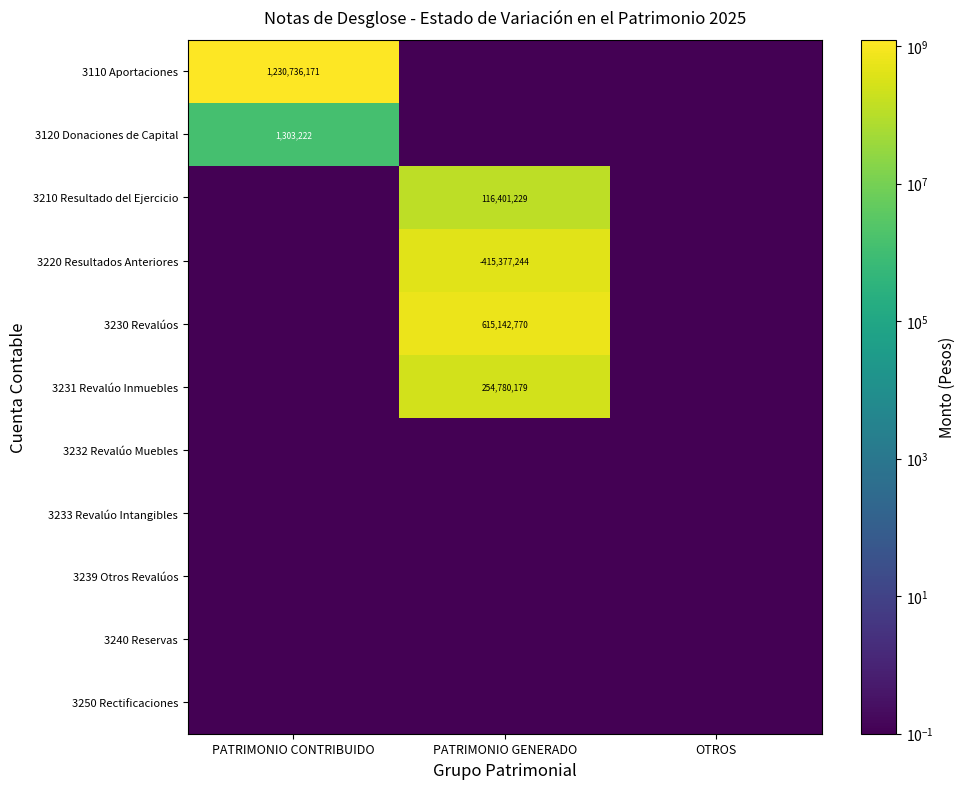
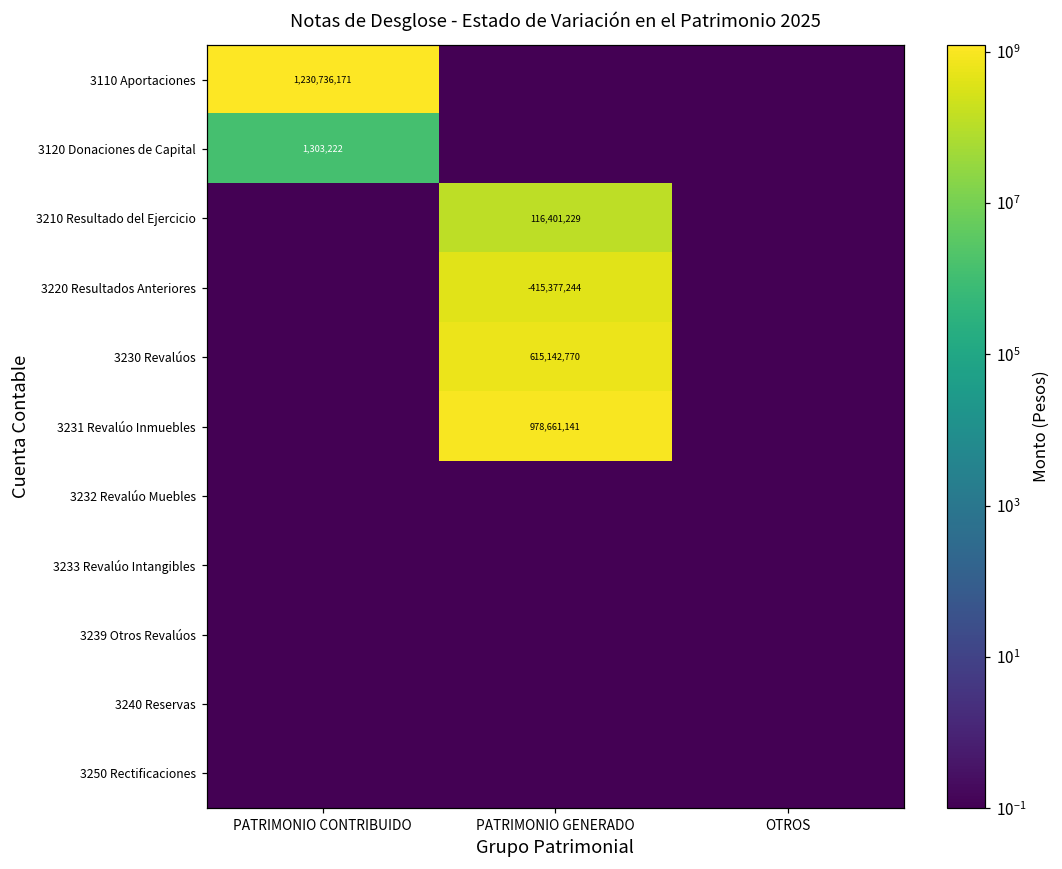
3231 Revalúo Inmuebles, PATRIMONIO GENERADO: 254,780,179 -> 978,661,141
